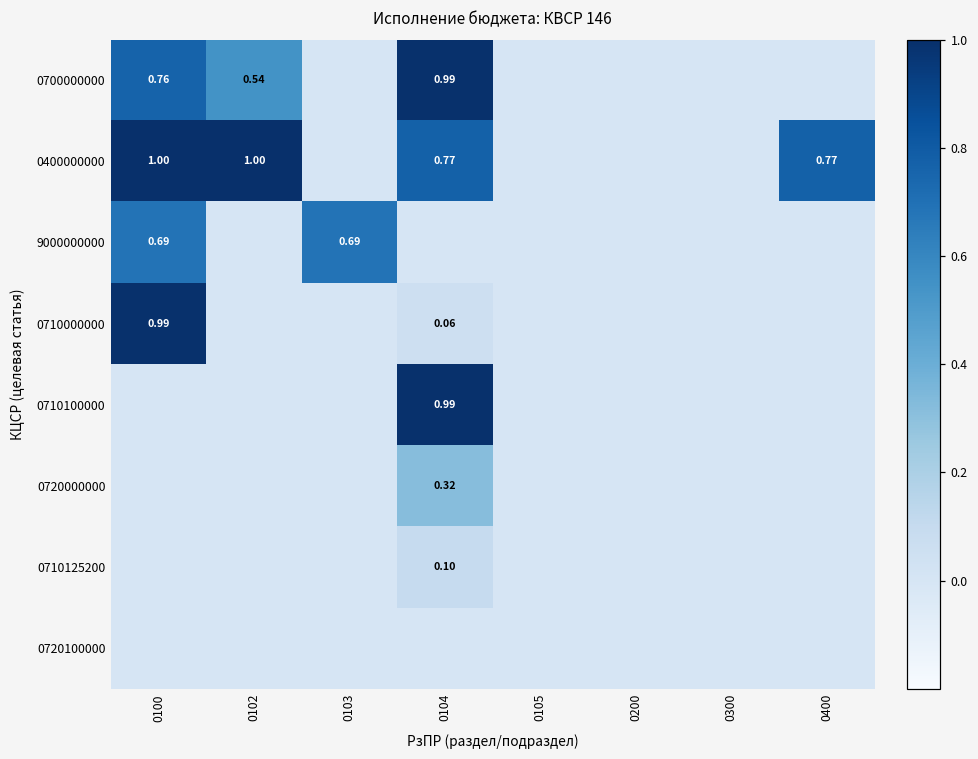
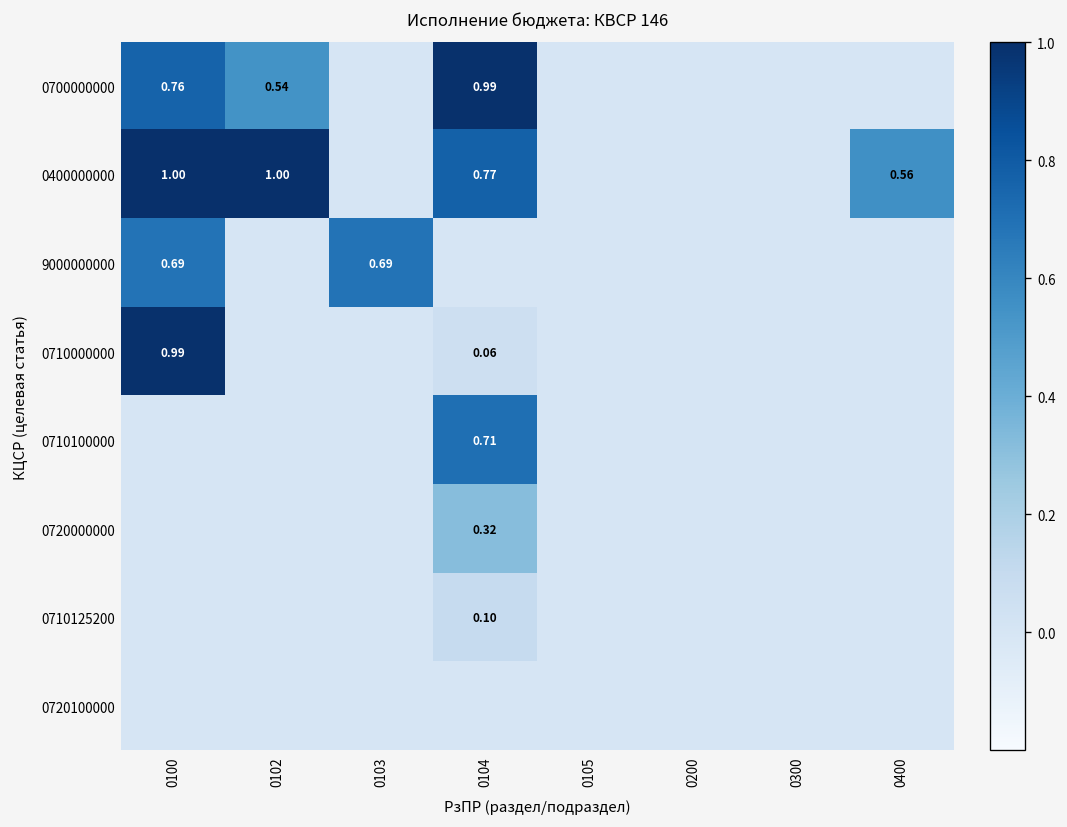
0400000000, 0400: 0.77 -> 0.56
0710100000, 0104: 0.99 -> 0.71
